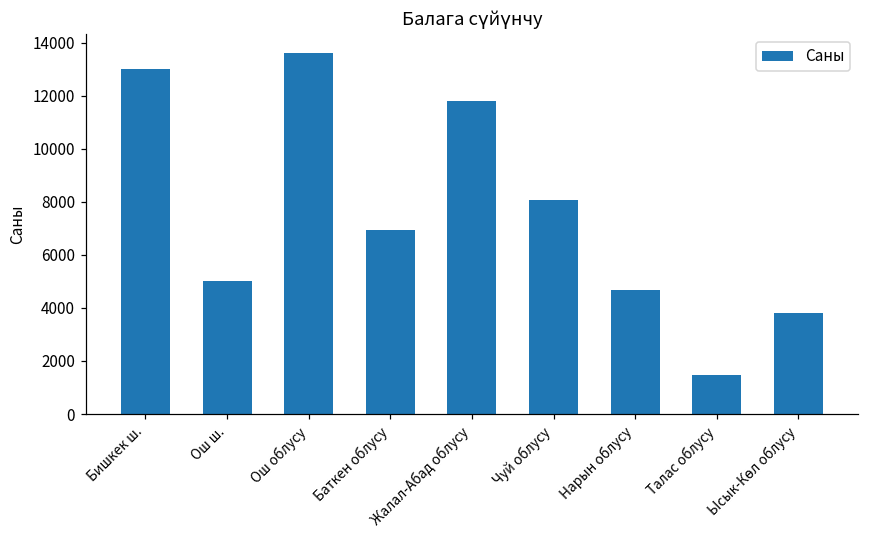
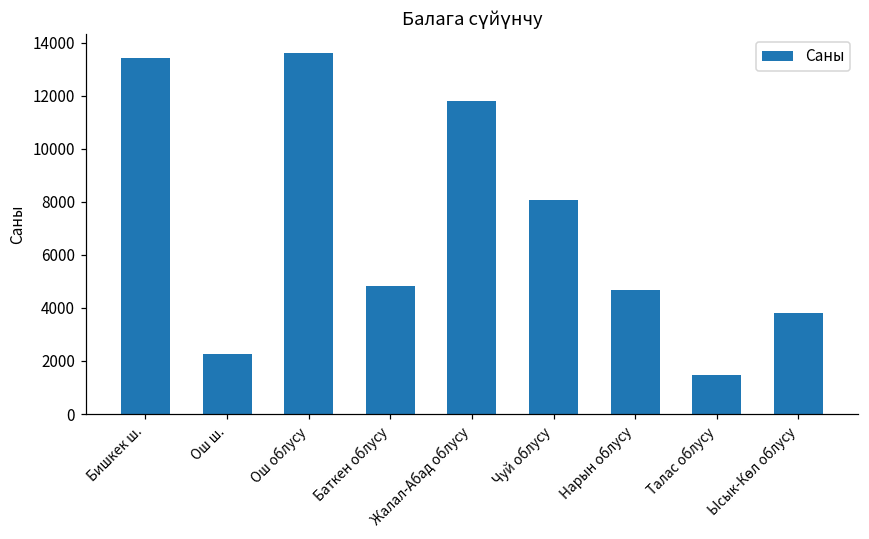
Бишкек ш.: 13000 -> 13400
Ош ш.: 5000 -> 2200
Баткен облусу: 6900 -> 4800
